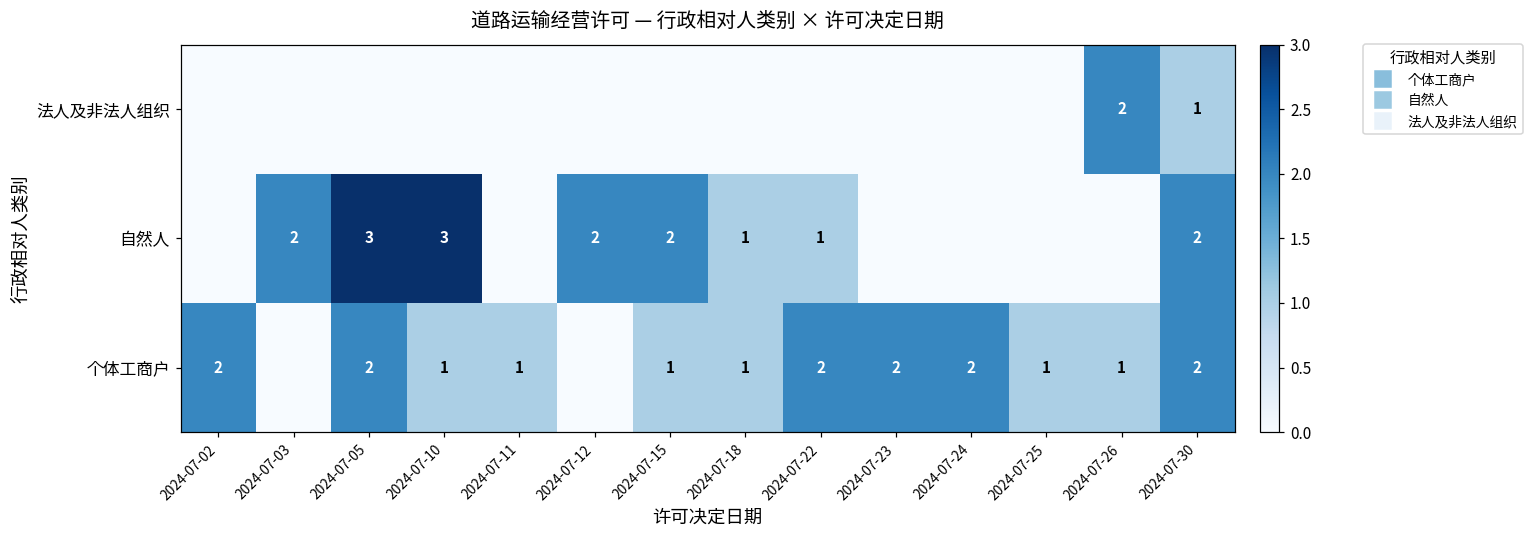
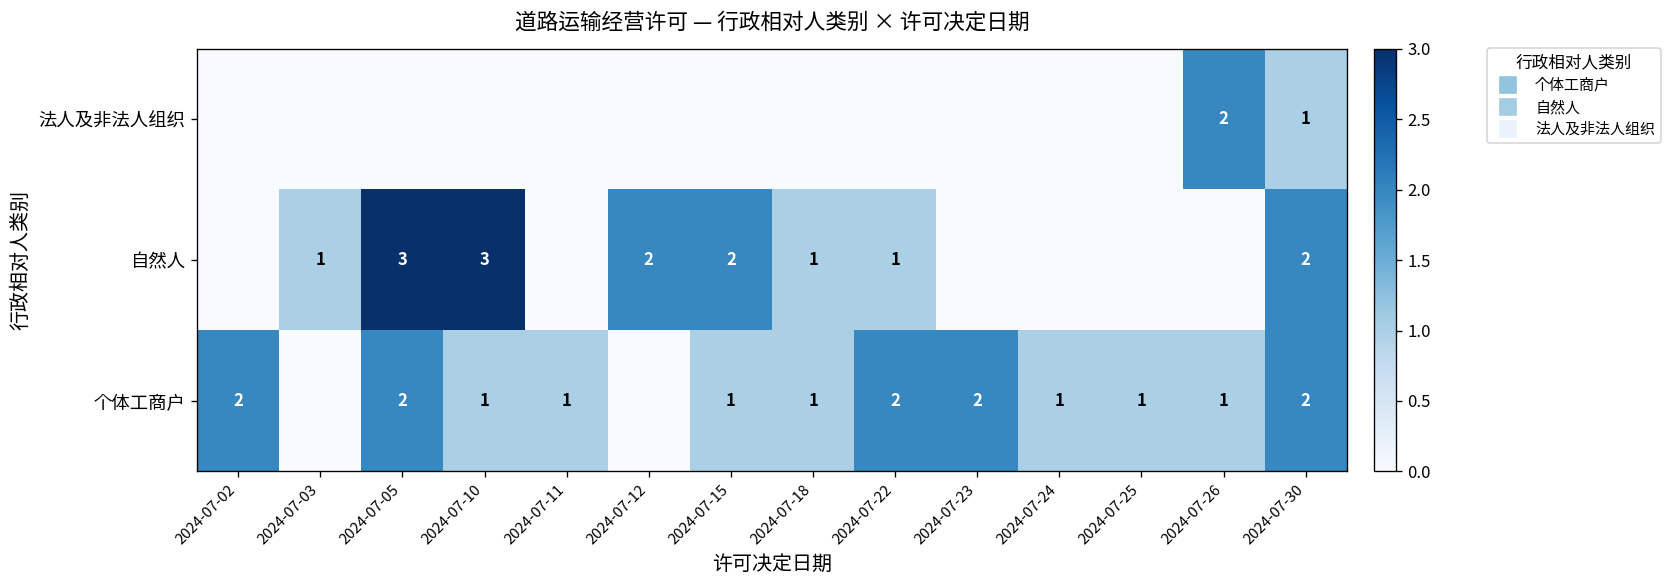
自然人, 2024-07-03: 2 -> 1
个体工商户, 2024-07-24: 2 -> 1
